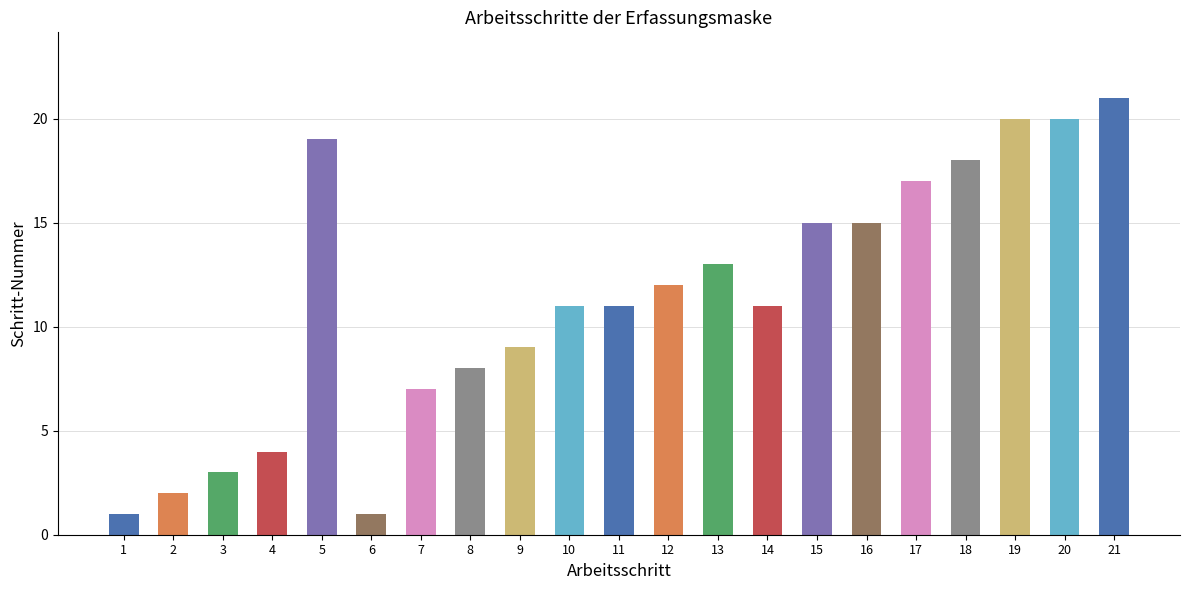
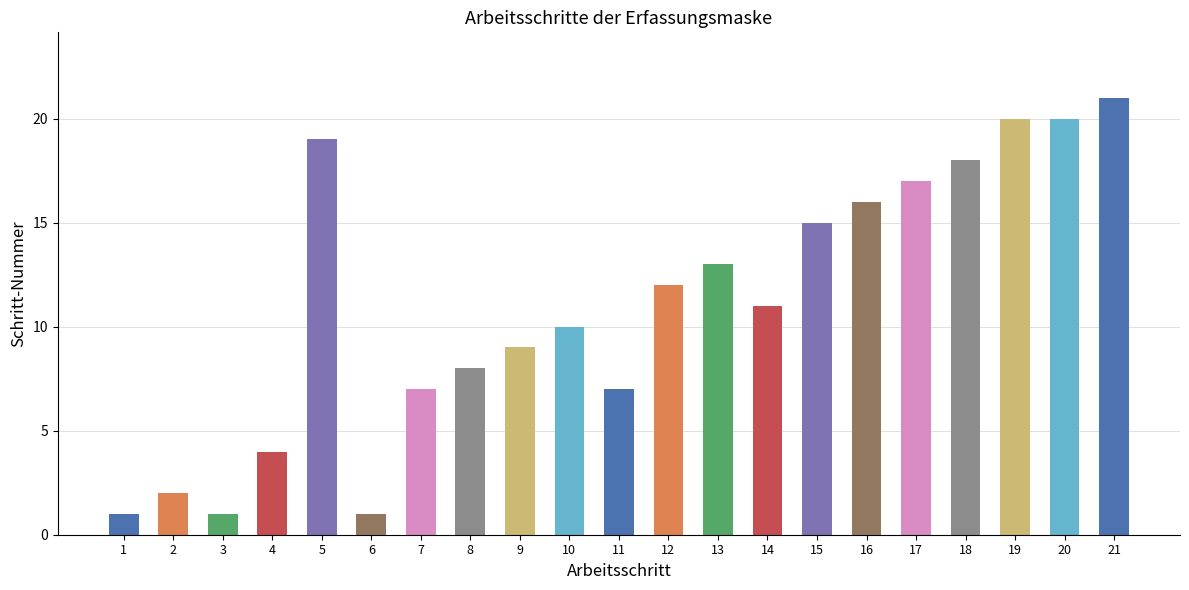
3: 3 -> 1
10: 11 -> 10
11: 11 -> 7
16: 15 -> 16
